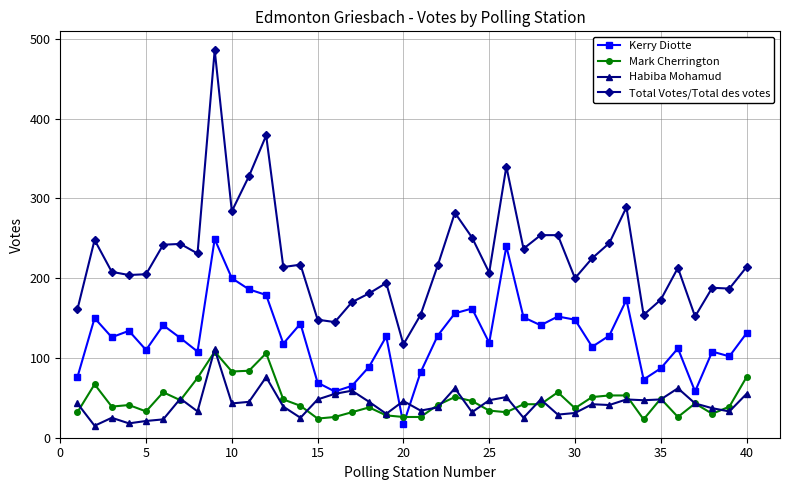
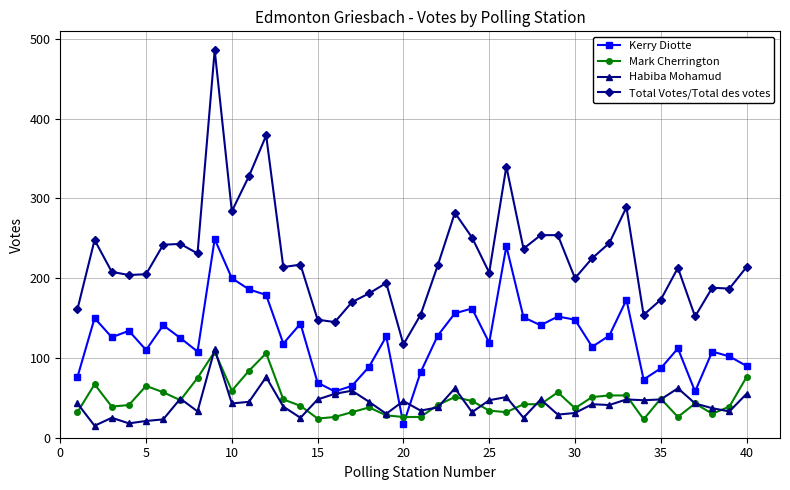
Mark Cherrington, 5: 30 -> 70
Mark Cherrington, 10: 80 -> 60
Kerry Diotte, 40: 130 -> 90
